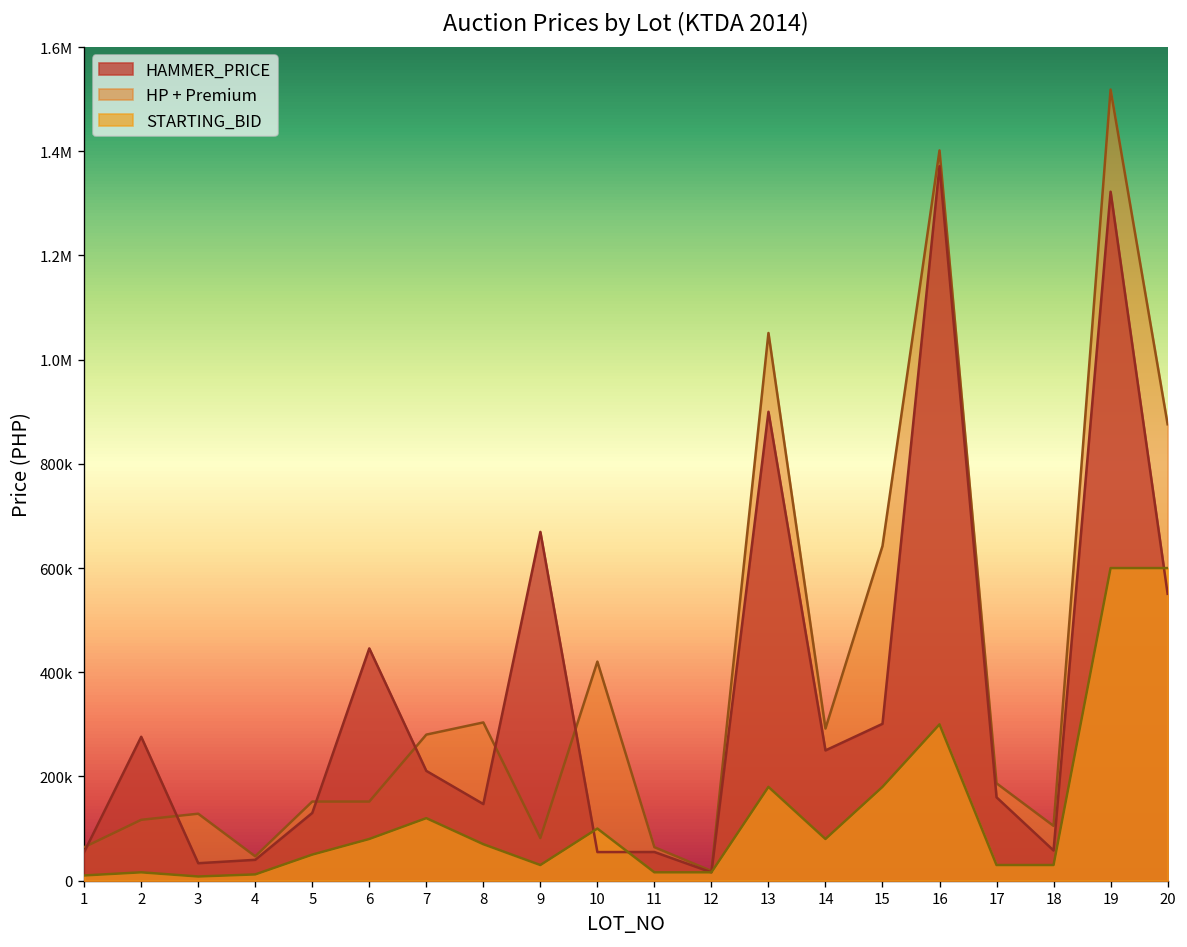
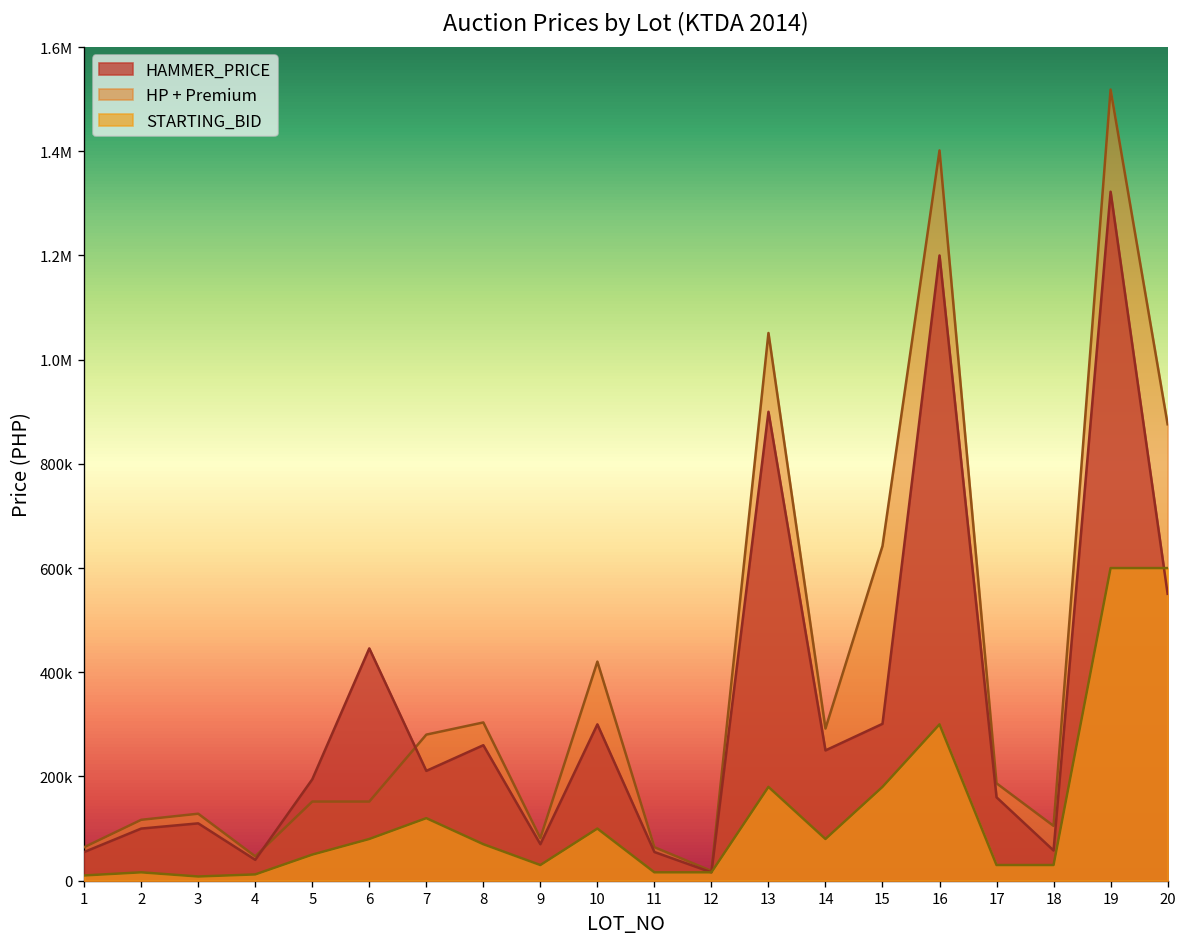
HAMMER_PRICE, 2: 280000 -> 100000
HAMMER_PRICE, 3: 30000 -> 110000
HAMMER_PRICE, 5: 130000 -> 190000
HAMMER_PRICE, 8: 150000 -> 260000
HAMMER_PRICE, 9: 670000 -> 70000
HAMMER_PRICE, 10: 50000 -> 300000
HAMMER_PRICE, 16: 1370000 -> 1200000
